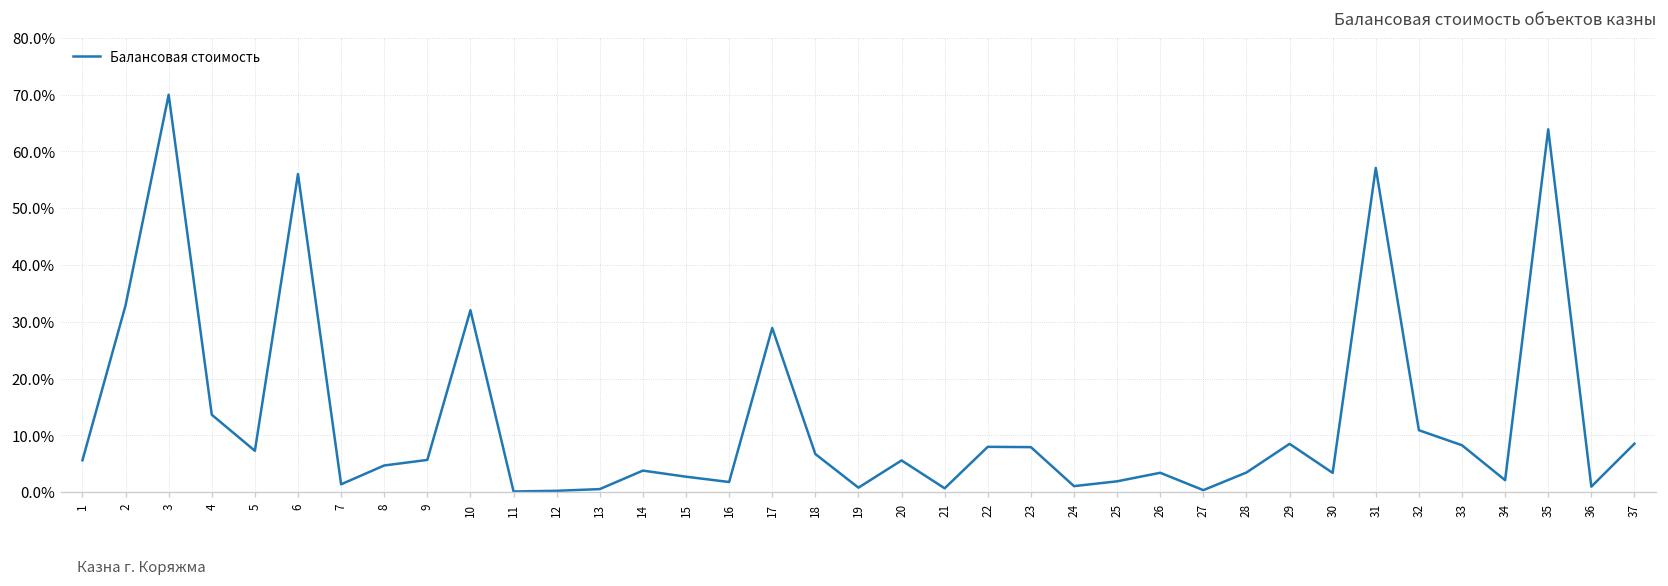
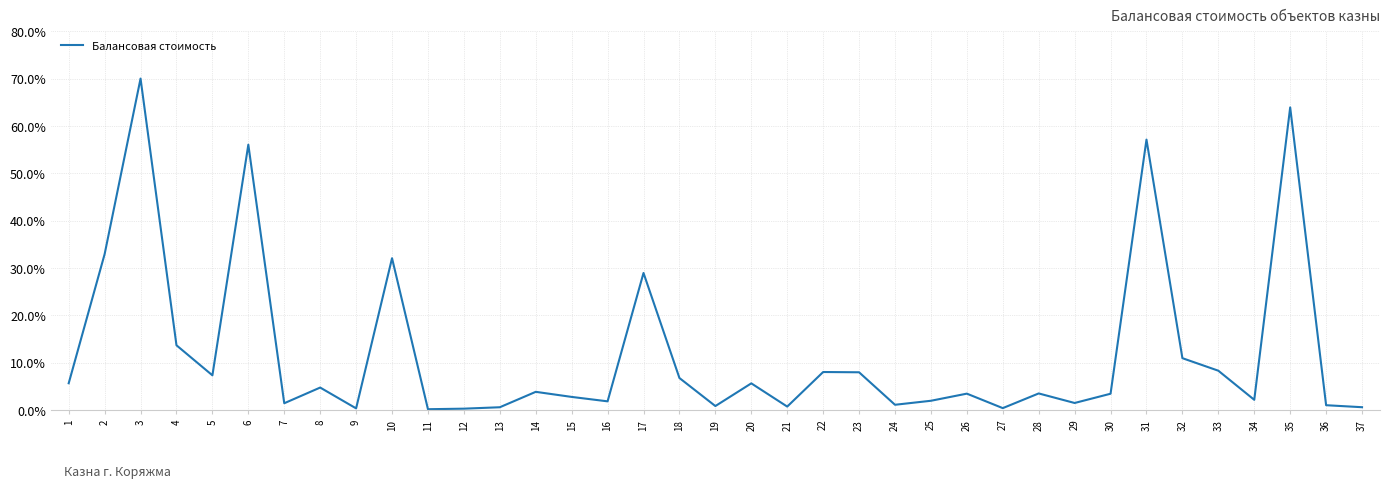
9: 6% -> 0%
29: 9% -> 1%
37: 9% -> 1%
